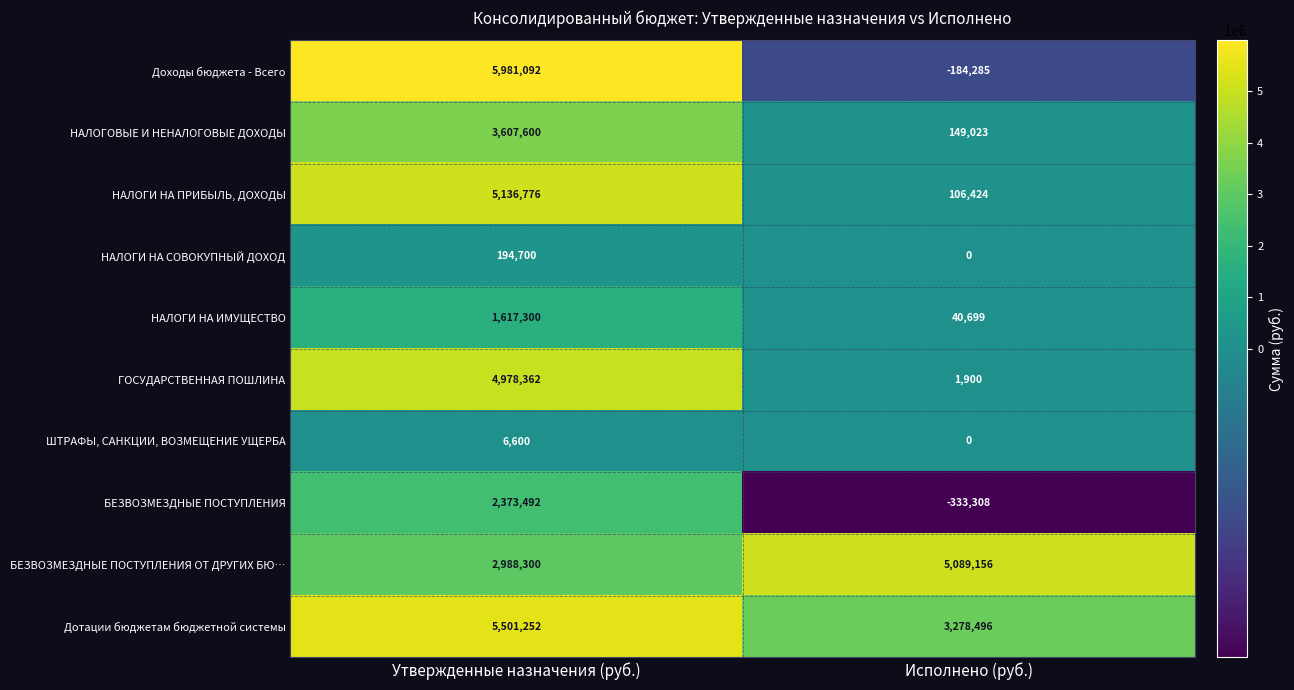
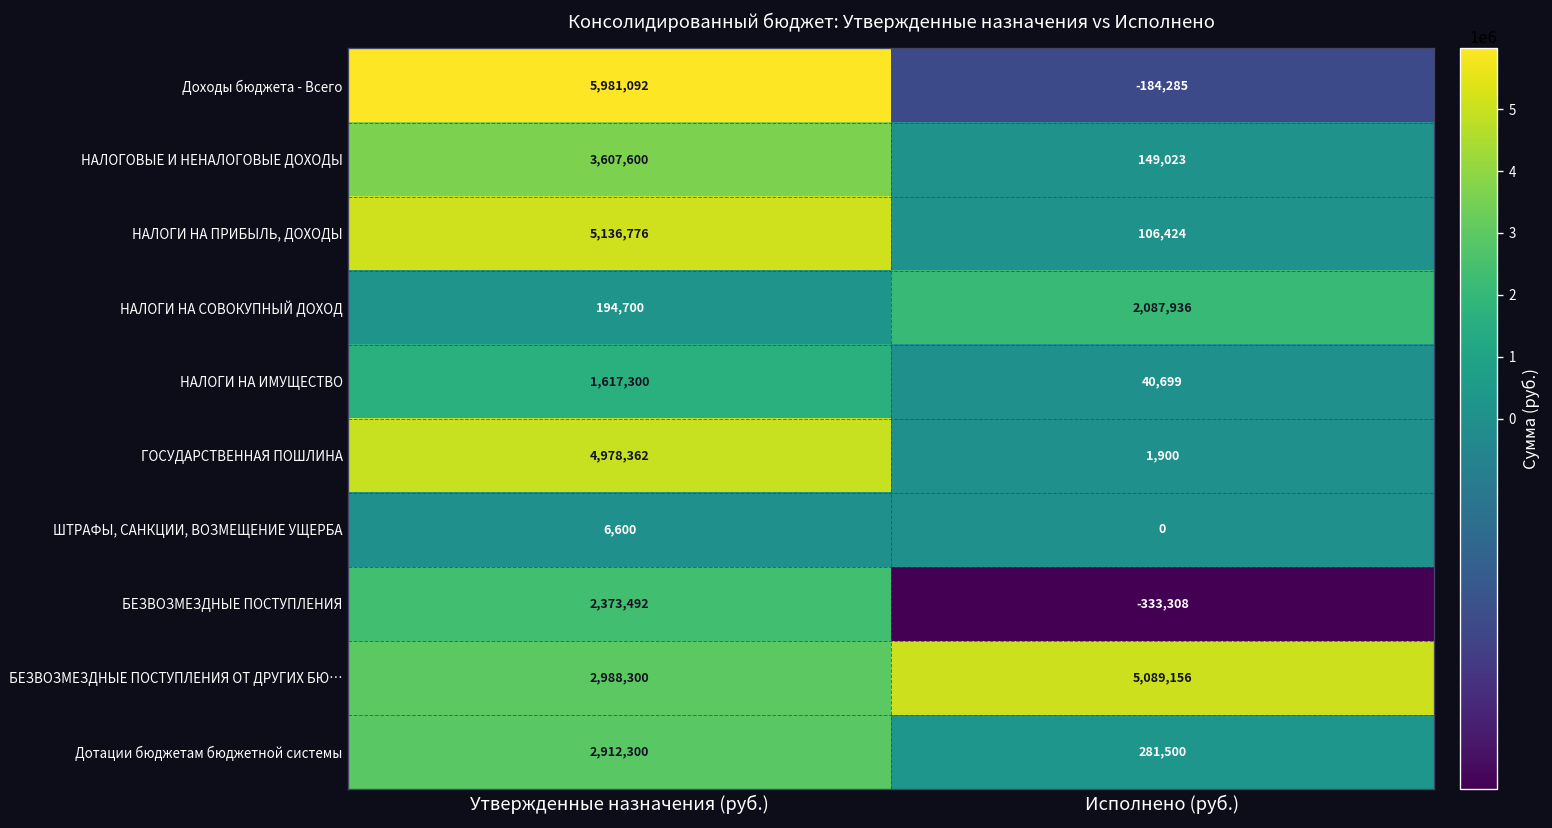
НАЛОГИ НА СОВОКУПНЫЙ ДОХОД, Исполнено (руб.): 0 -> 2,087,936
Дотации бюджетам бюджетной системы, Утвержденные назначения (руб.): 5,501,252 -> 2,912,300
Дотации бюджетам бюджетной системы, Исполнено (руб.): 3,278,496 -> 281,500
